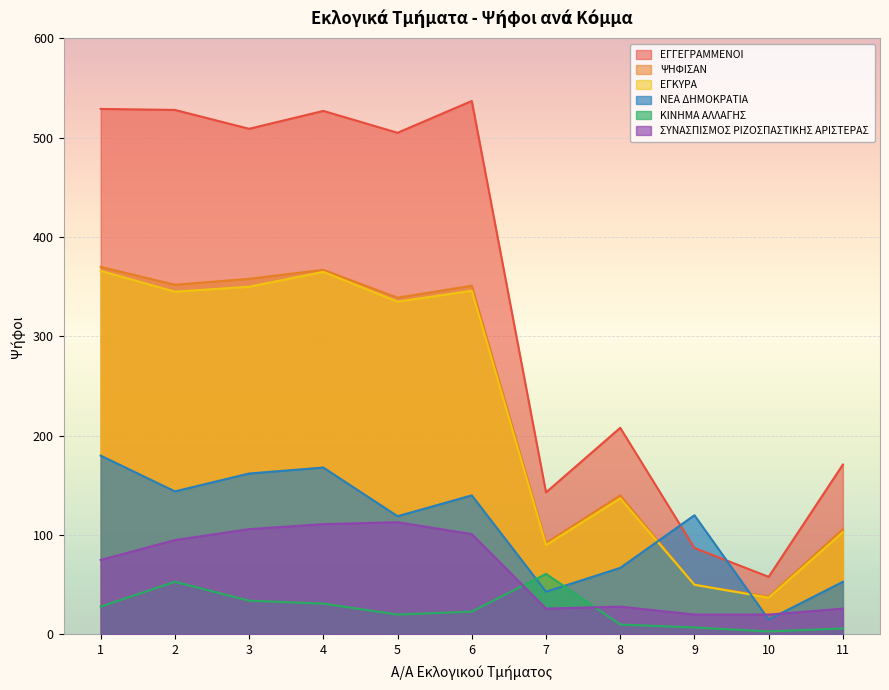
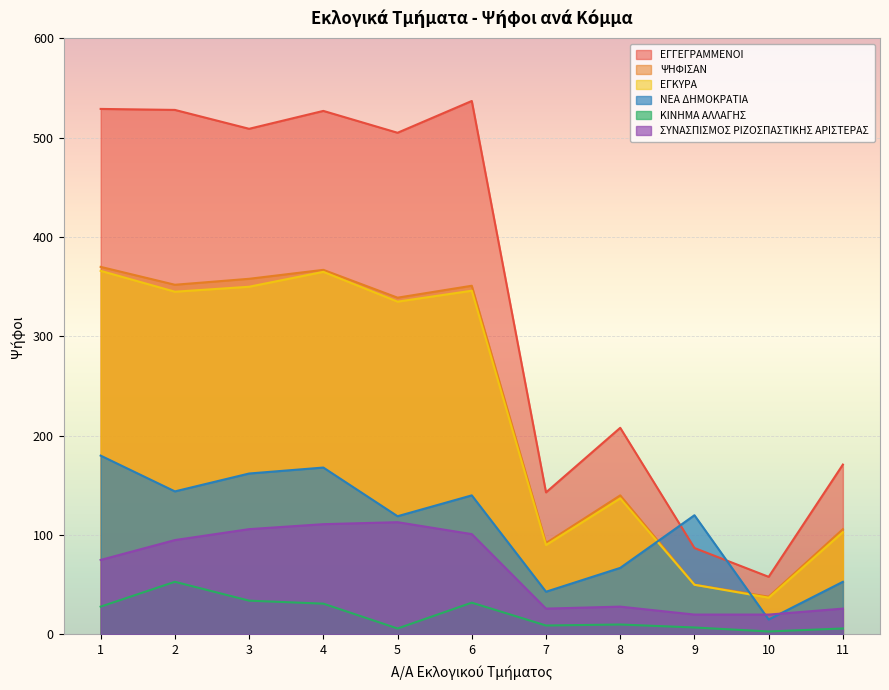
ΚΙΝΗΜΑ ΑΛΛΑΓΗΣ, 5: 20 -> 10
ΚΙΝΗΜΑ ΑΛΛΑΓΗΣ, 6: 20 -> 30
ΚΙΝΗΜΑ ΑΛΛΑΓΗΣ, 7: 60 -> 10
